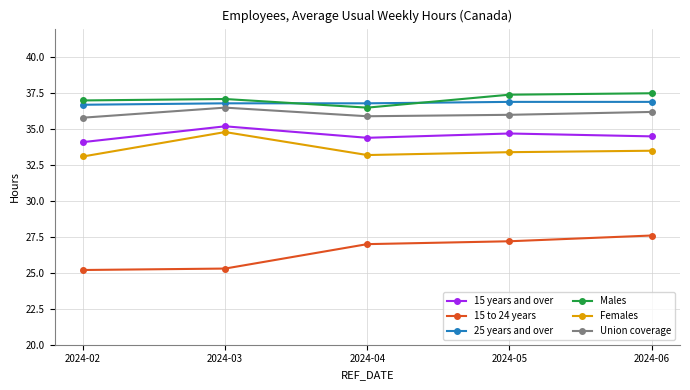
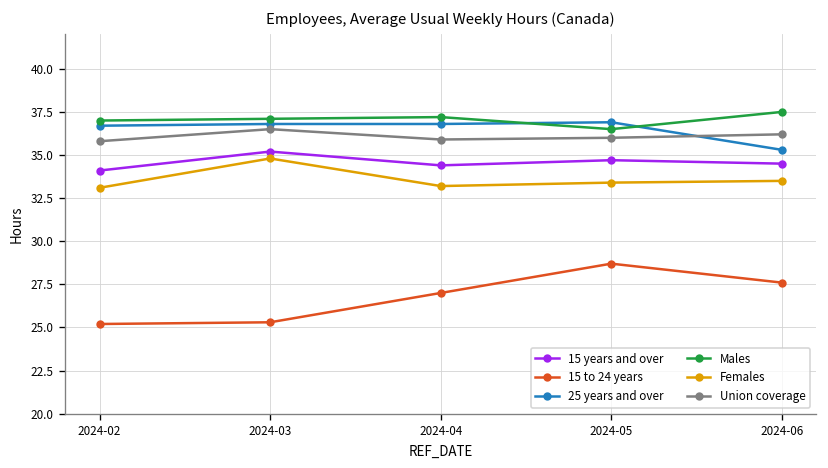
Males, 2024-04: 36.5 -> 37.2
15 to 24 years, 2024-05: 27.2 -> 28.7
Males, 2024-05: 37.4 -> 36.5
25 years and over, 2024-06: 36.9 -> 35.3
